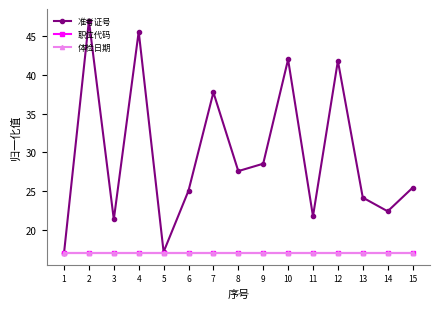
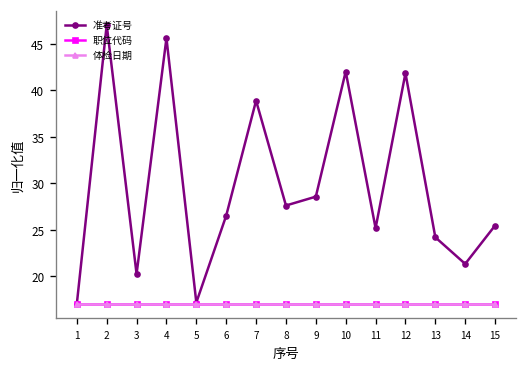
准考证号, 3: 21 -> 20
准考证号, 6: 25 -> 26
准考证号, 7: 38 -> 39
准考证号, 11: 22 -> 25
准考证号, 14: 22 -> 21
